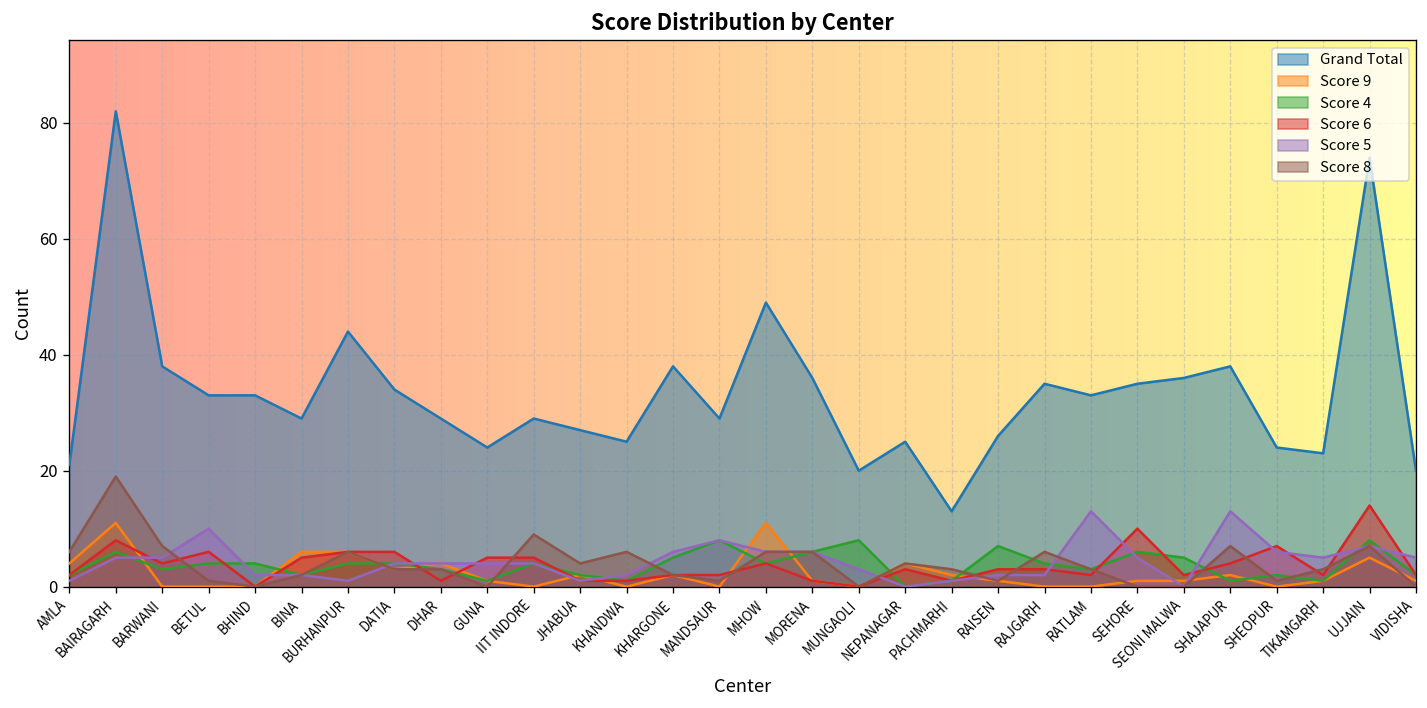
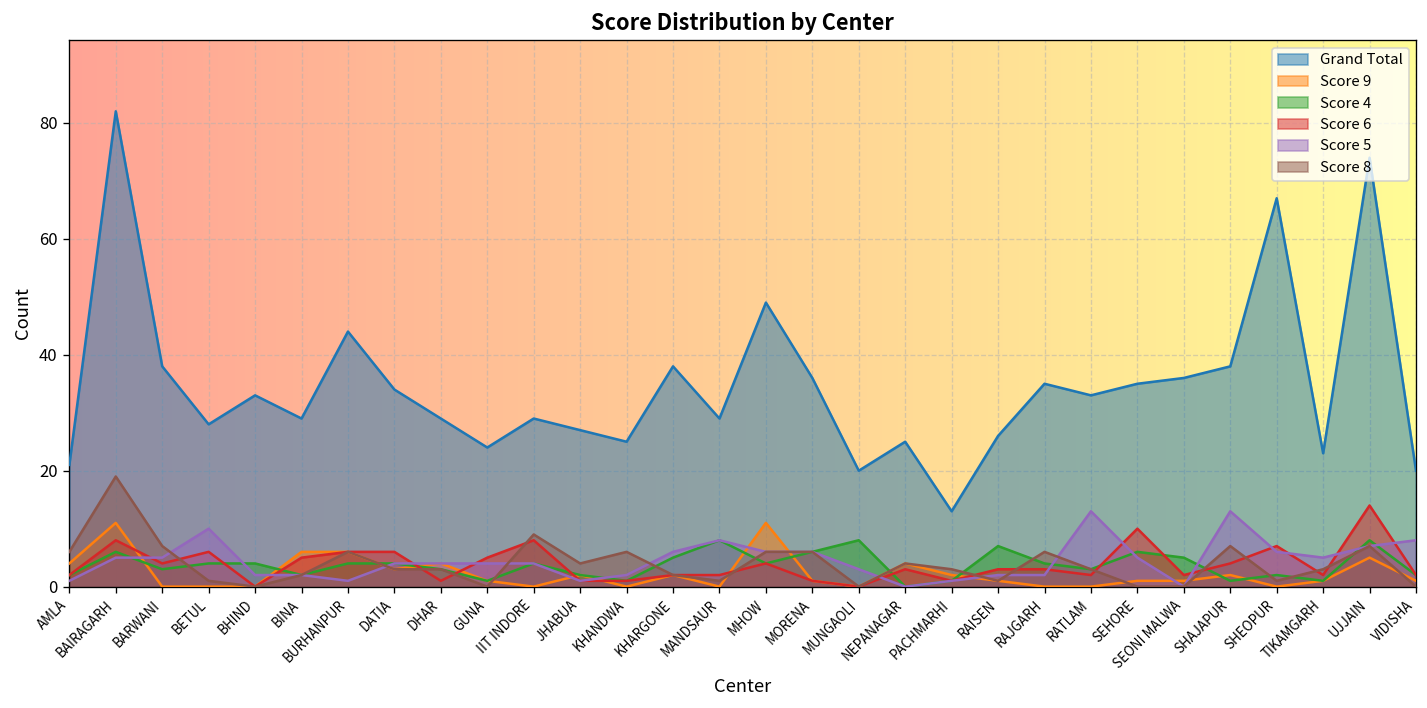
Grand Total, BETUL: 33 -> 28
Score 6, IIT INDORE: 5 -> 8
Grand Total, SHEOPUR: 24 -> 67
Score 5, VIDISHA: 5 -> 8
